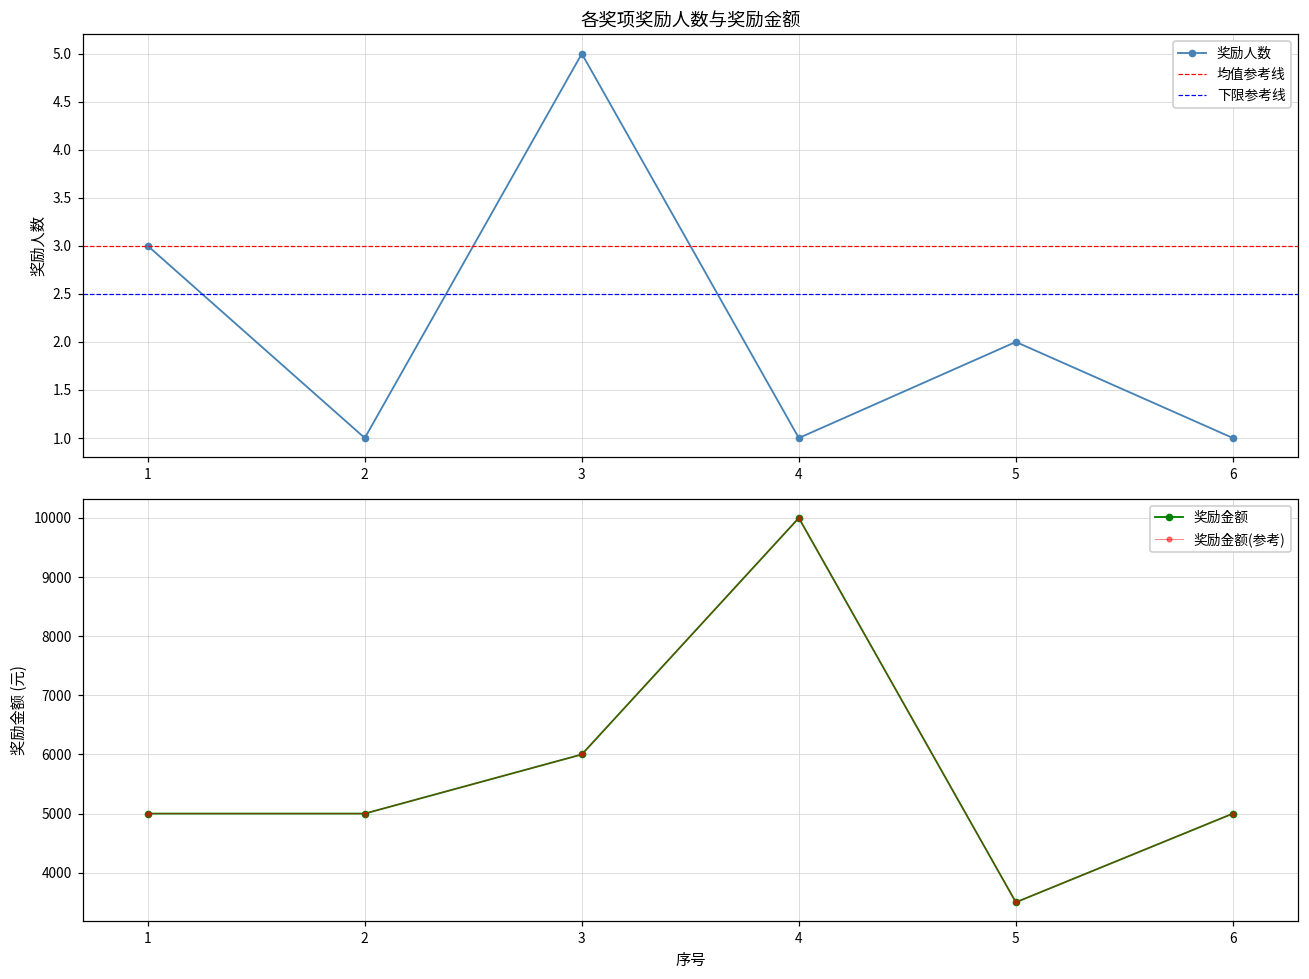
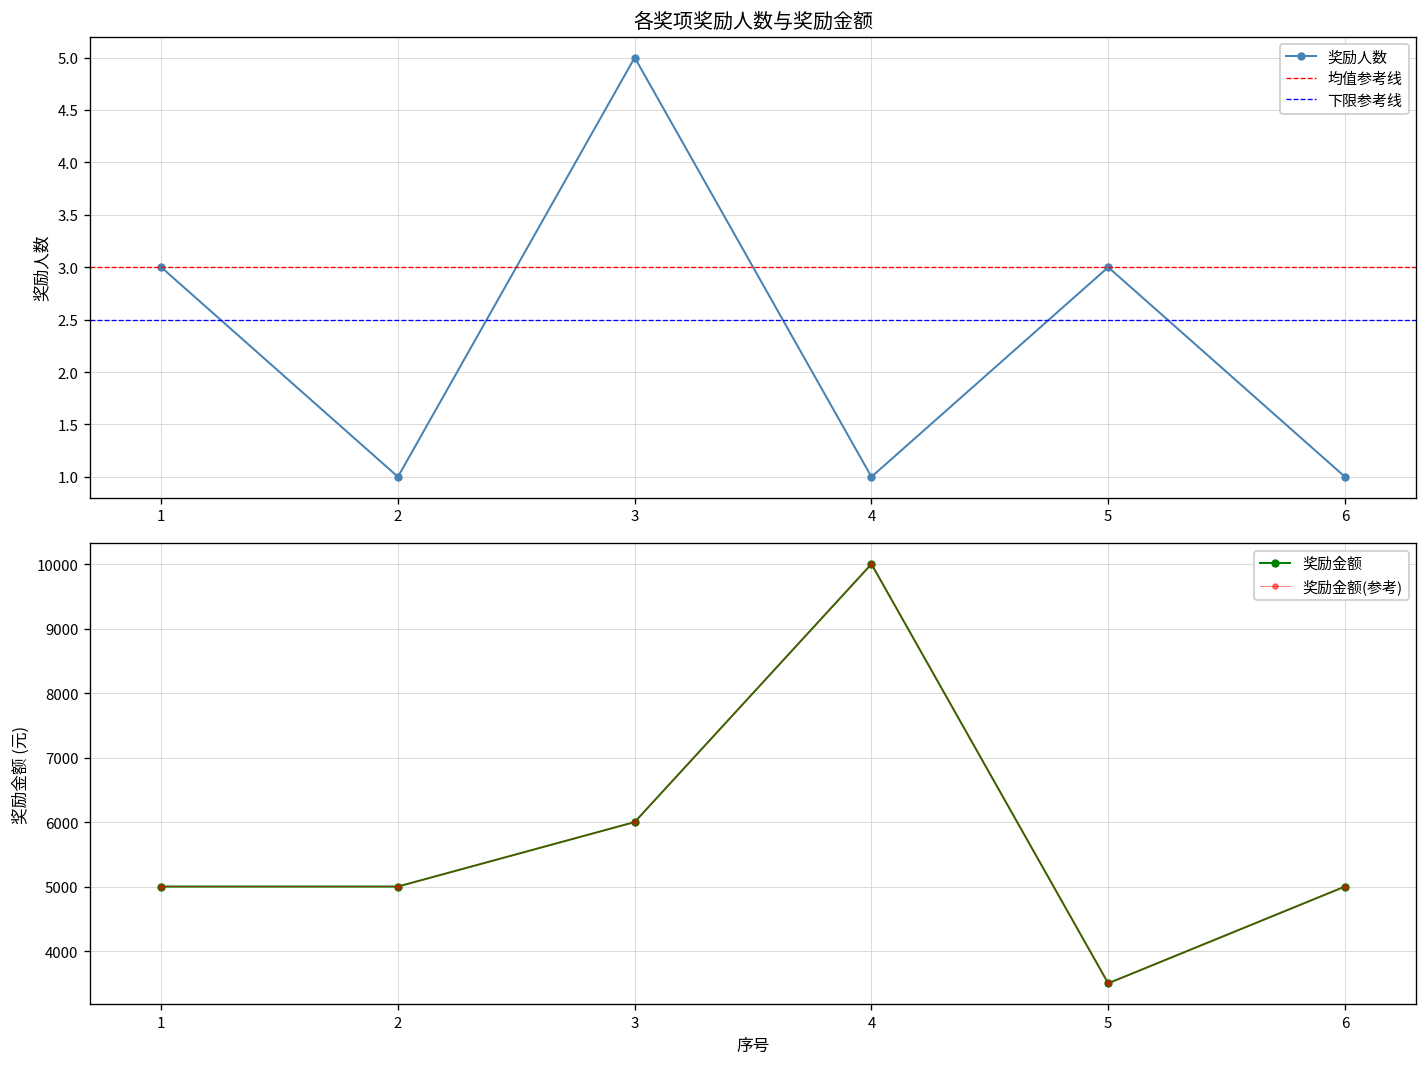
各奖项奖励人数与奖励金额, 5: 2 -> 3
